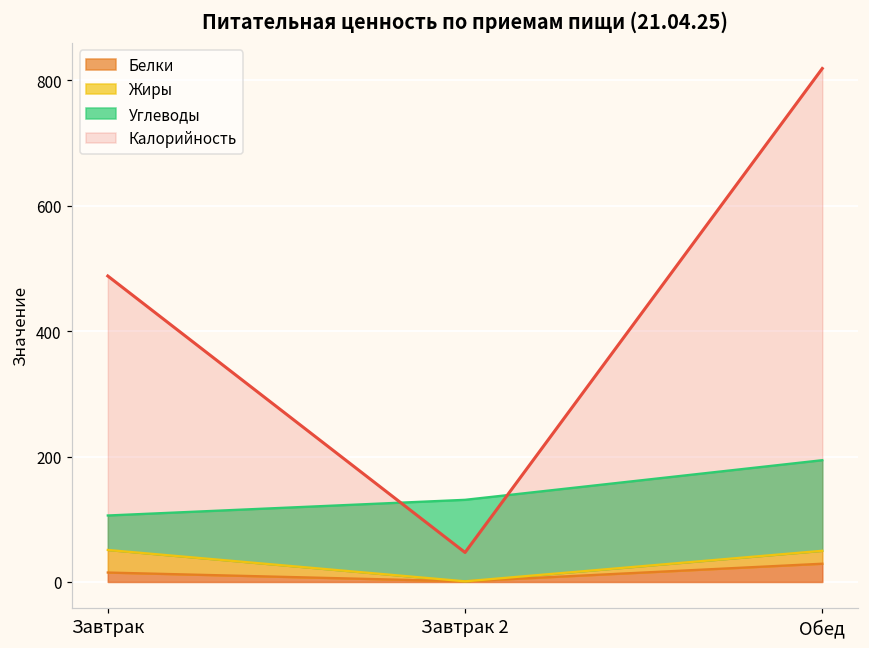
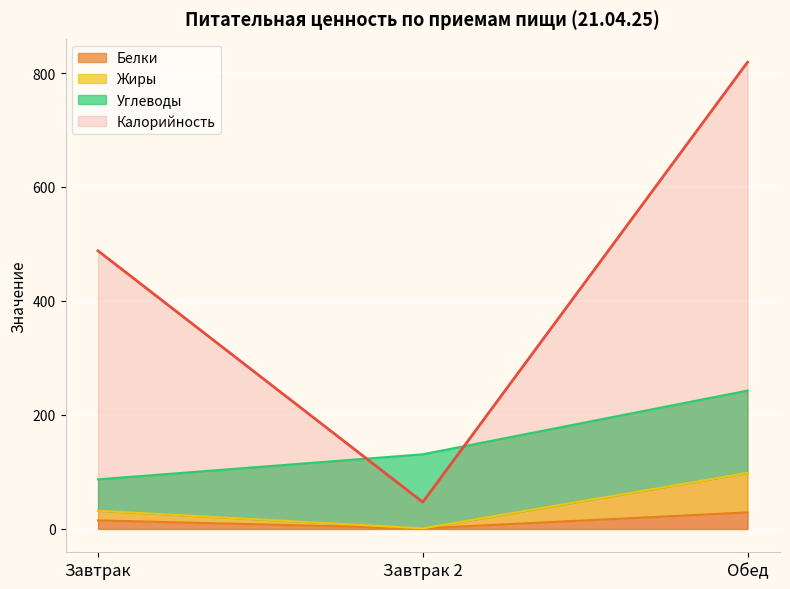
Жиры, Завтрак: 40 -> 20
Жиры, Обед: 20 -> 70
